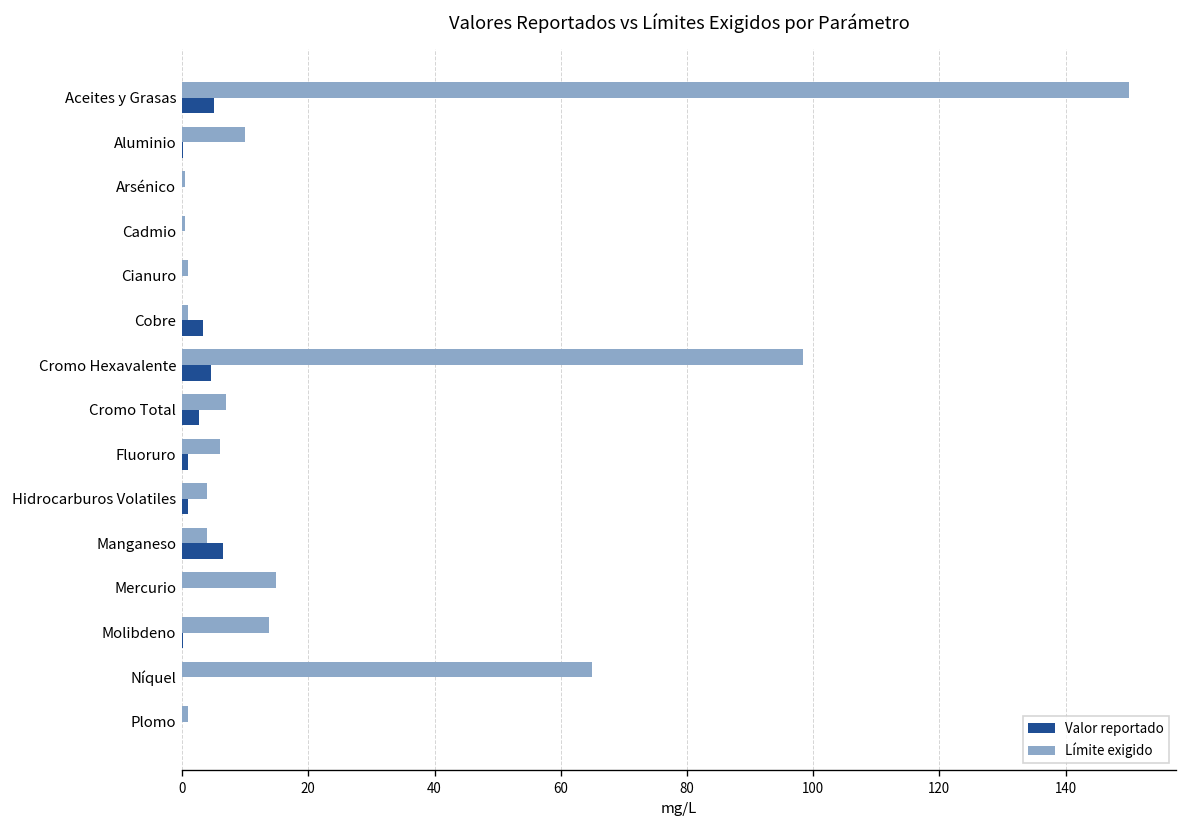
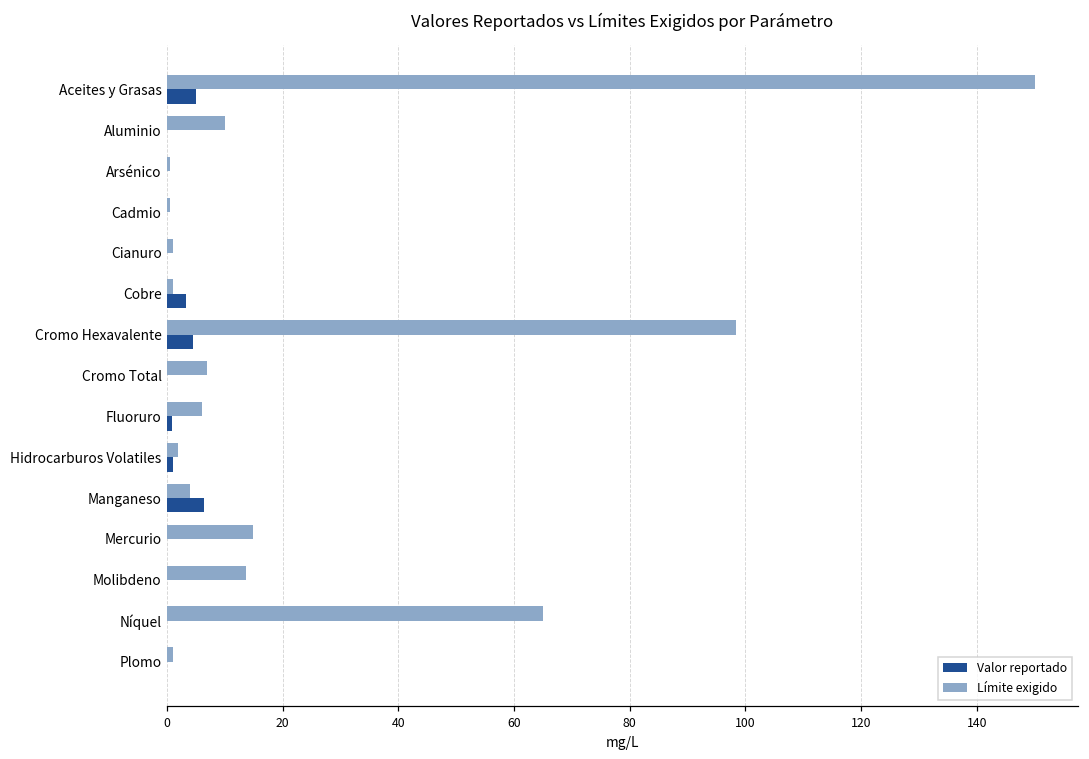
Valor reportado, Cromo Total: 3 -> 0
Límite exigido, Hidrocarburos Volatiles: 4 -> 2
